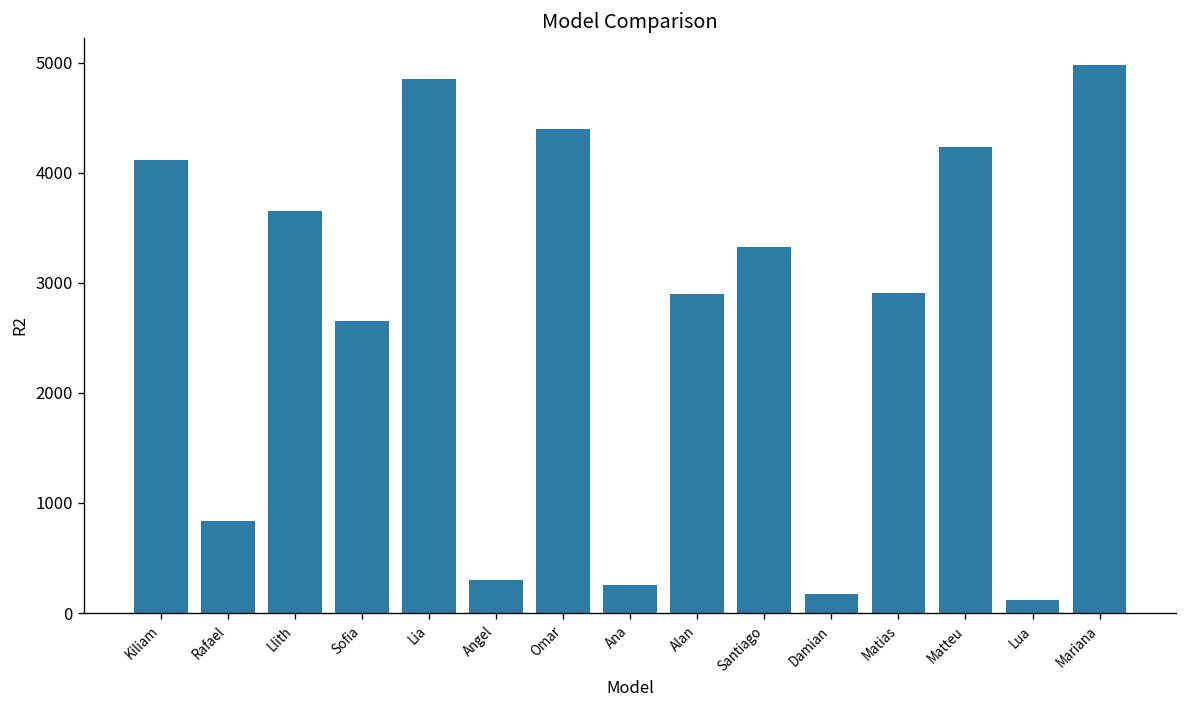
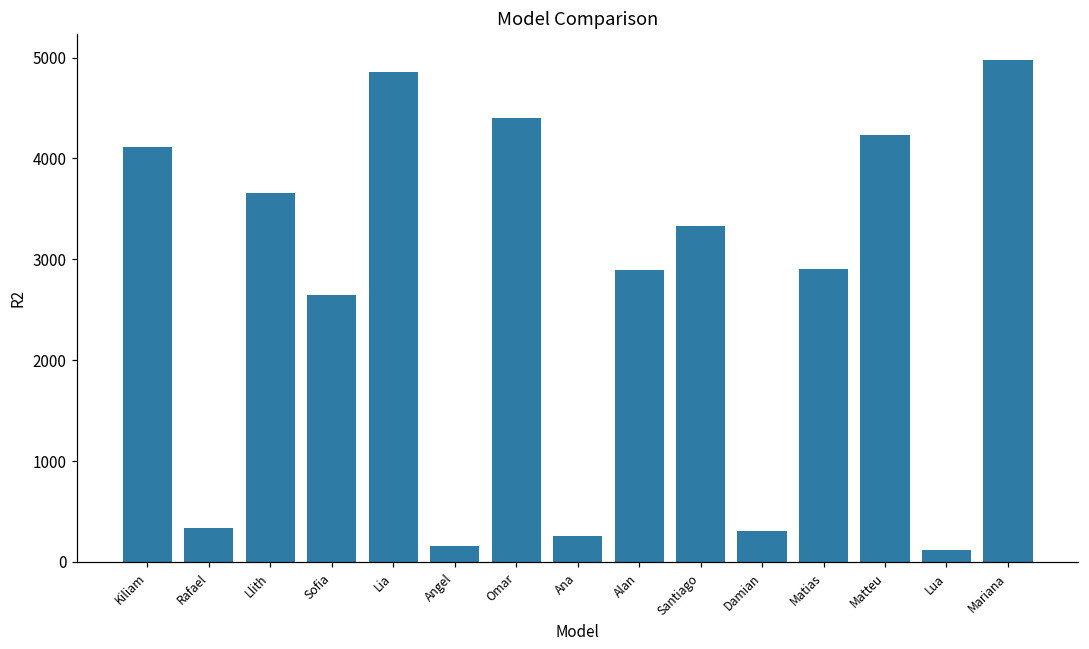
Rafael: 800 -> 300
Angel: 300 -> 200
Damian: 200 -> 300
